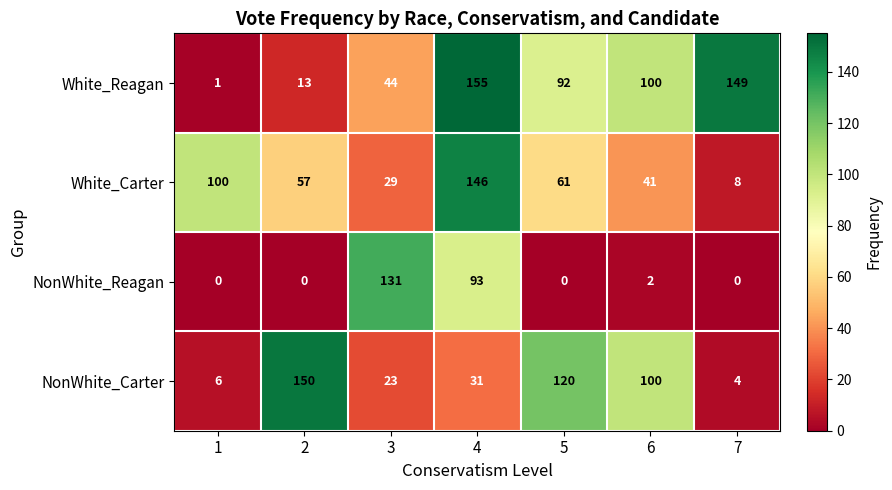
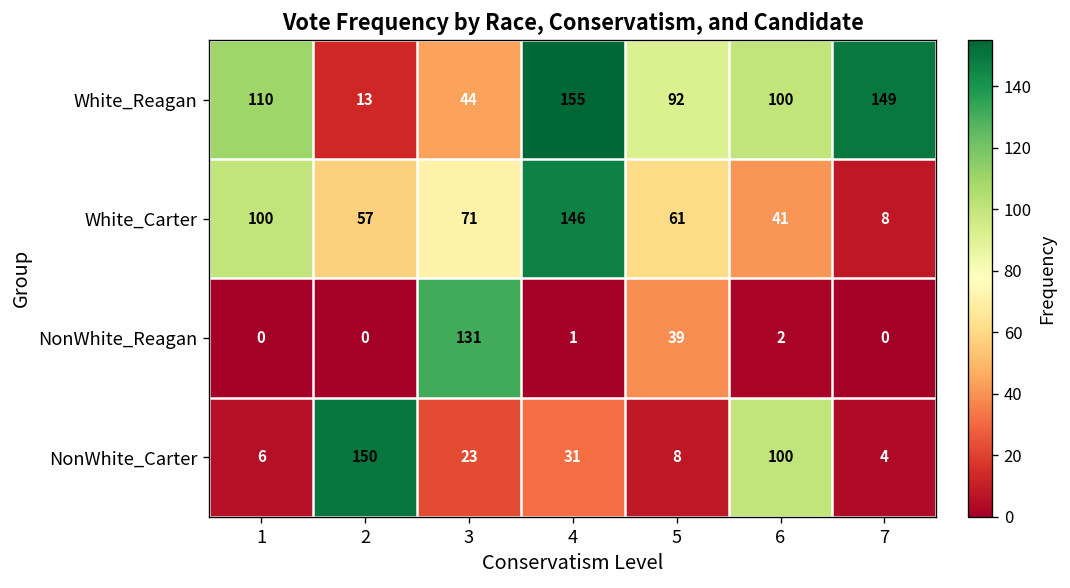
White_Reagan, 1: 1 -> 110
White_Carter, 3: 29 -> 71
NonWhite_Reagan, 4: 93 -> 1
NonWhite_Reagan, 5: 0 -> 39
NonWhite_Carter, 5: 120 -> 8
